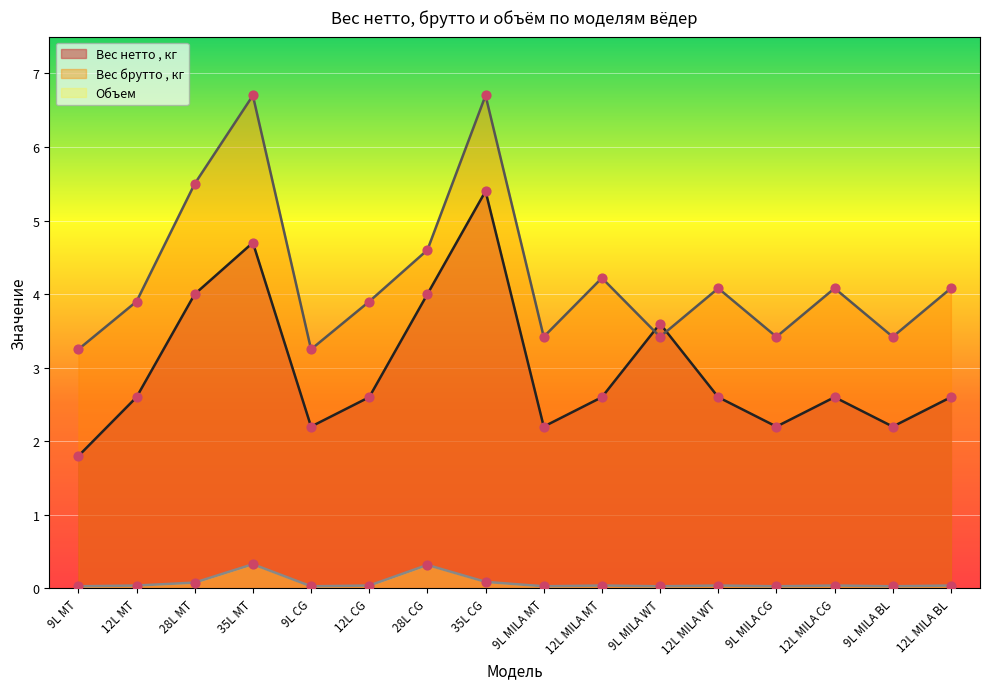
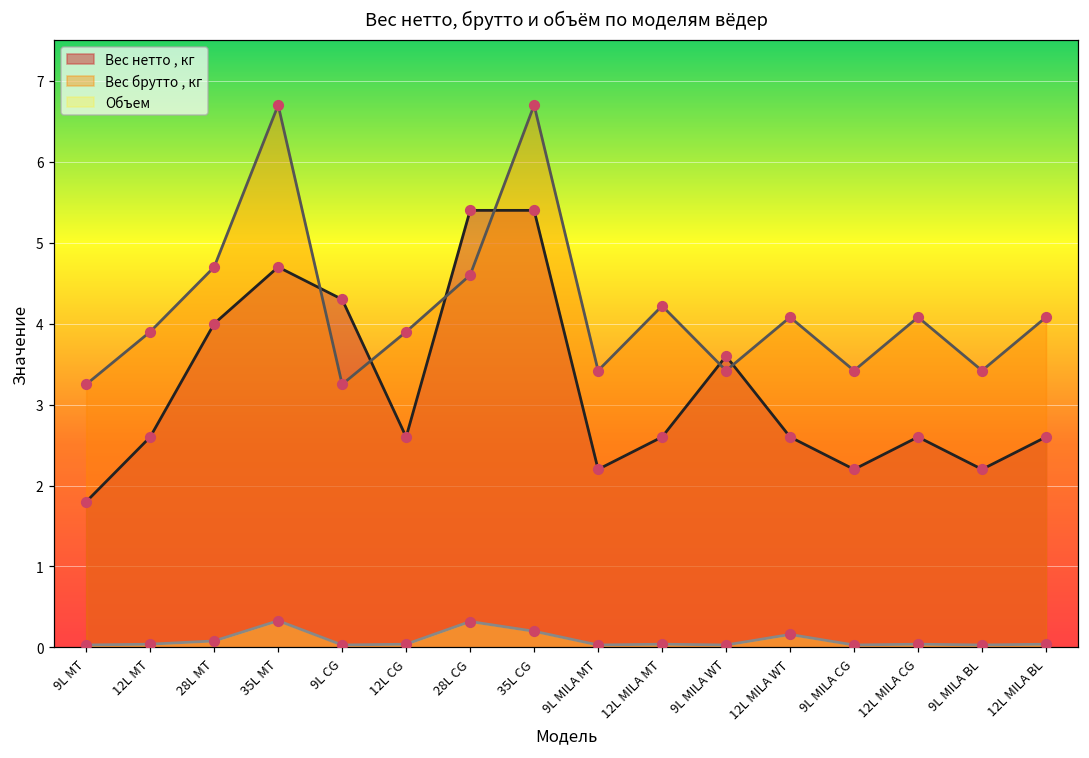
Вес брутто , кг, 28L MT: 5.5 -> 4.7
Вес нетто , кг, 9L CG: 2.2 -> 4.3
Вес нетто , кг, 28L CG: 4.0 -> 5.4
Объем, 35L CG: 0.1 -> 0.2
Объем, 12L MILA WT: 0.0 -> 0.2
